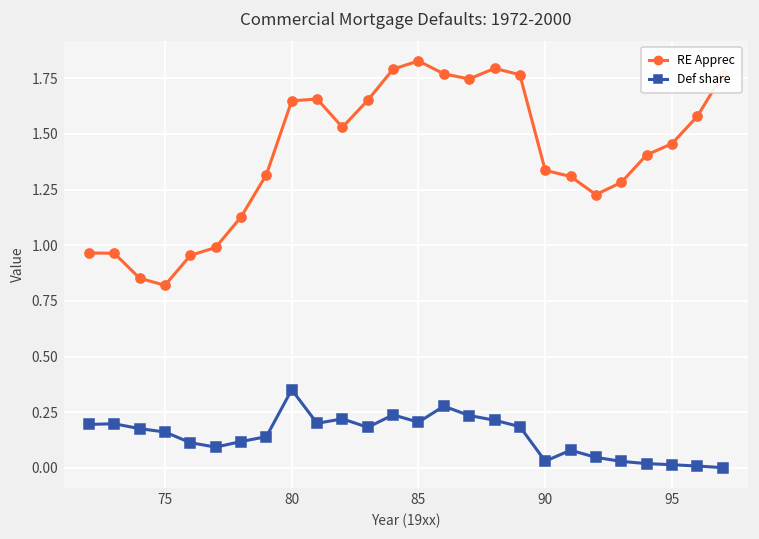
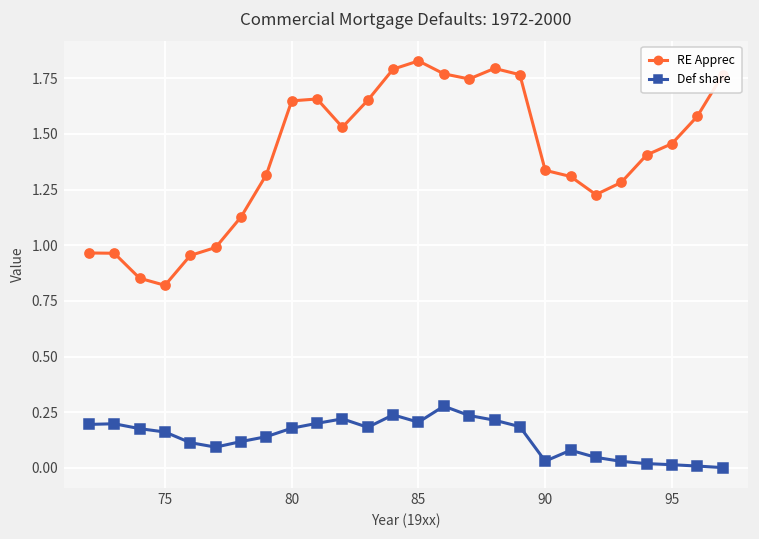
Def share, 80: 0.35 -> 0.18
